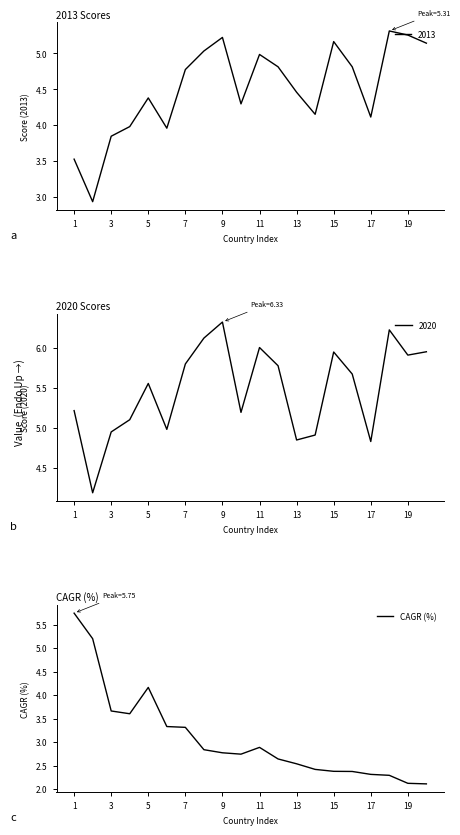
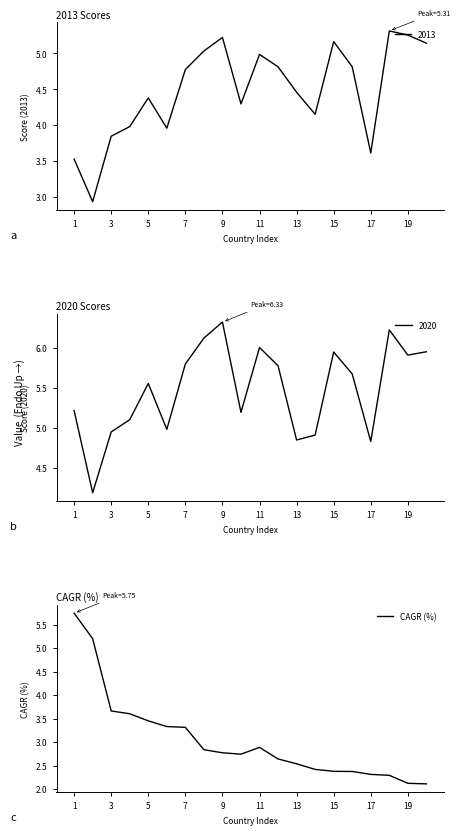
2013 Scores, 17: 4.1 -> 3.6
CAGR (%), 5: 4.2 -> 3.5
